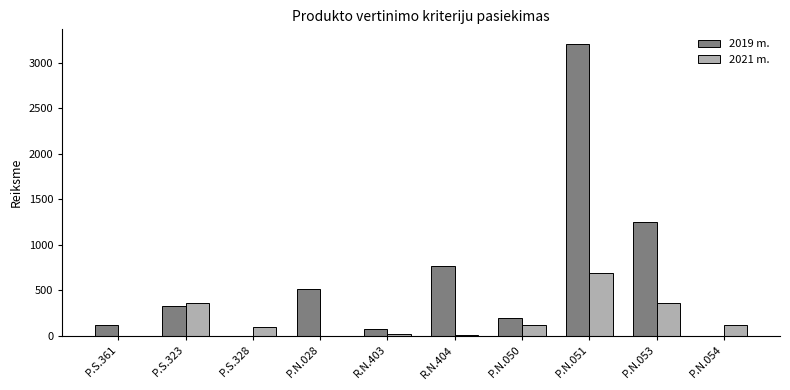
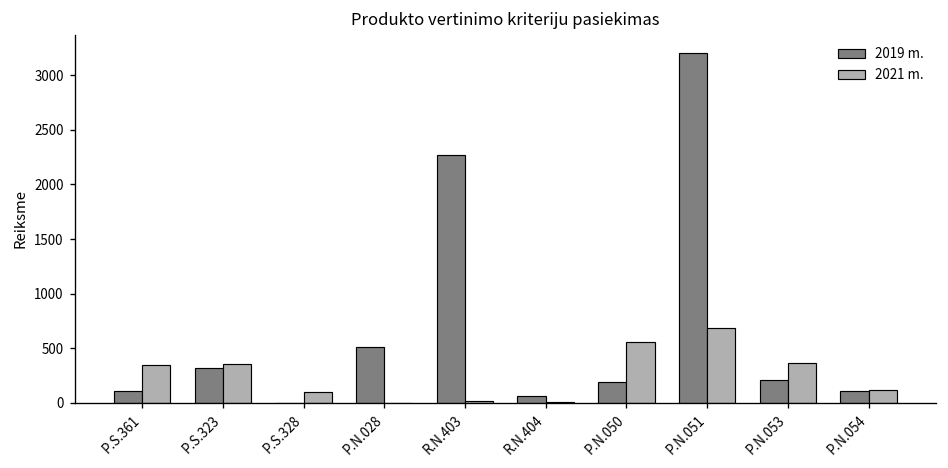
2021 m., P.S.361: 0 -> 300
2019 m., R.N.403: 100 -> 2300
2019 m., R.N.404: 800 -> 100
2021 m., P.N.050: 100 -> 600
2019 m., P.N.053: 1300 -> 200
2019 m., P.N.054: 0 -> 100
